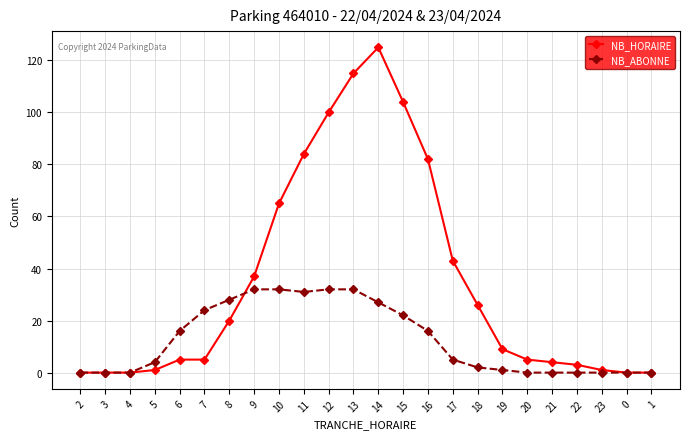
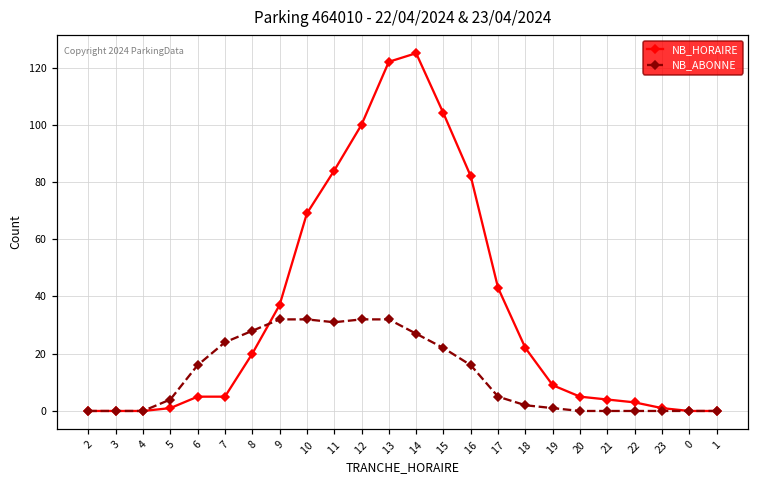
NB_HORAIRE, 10: 65 -> 69
NB_HORAIRE, 13: 115 -> 122
NB_HORAIRE, 18: 26 -> 22
